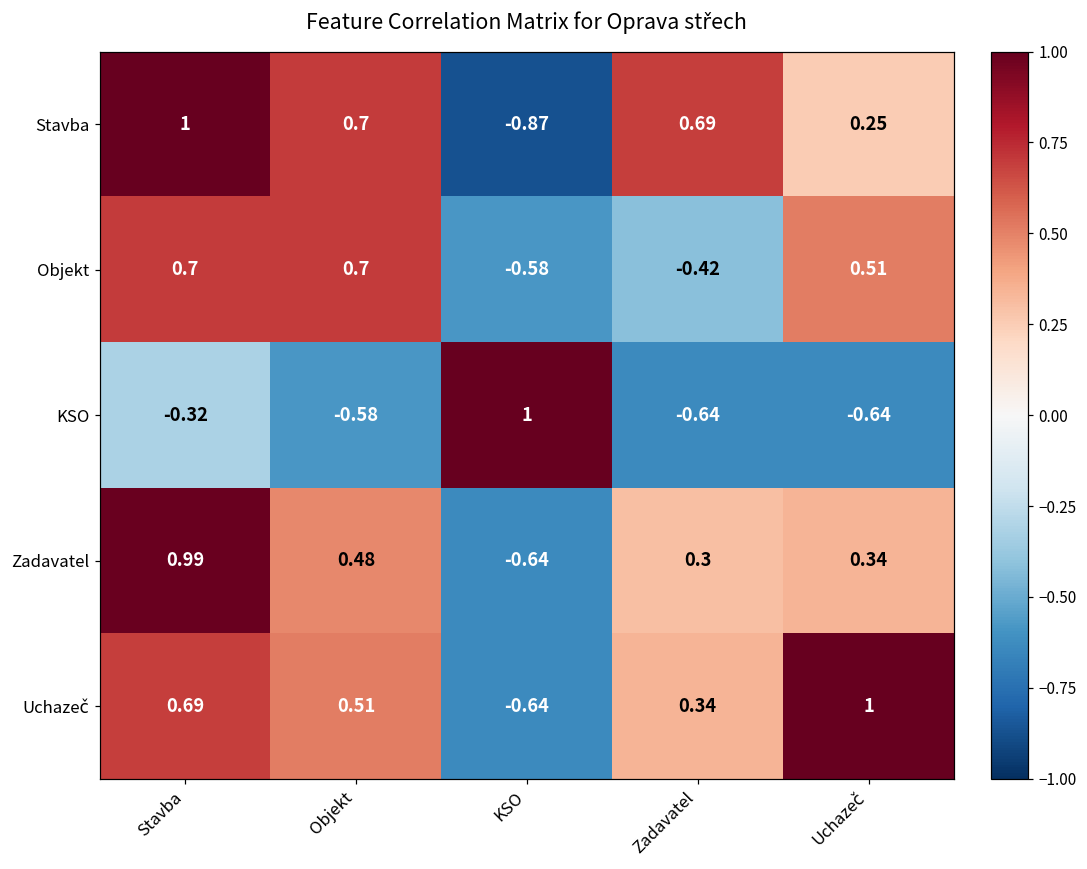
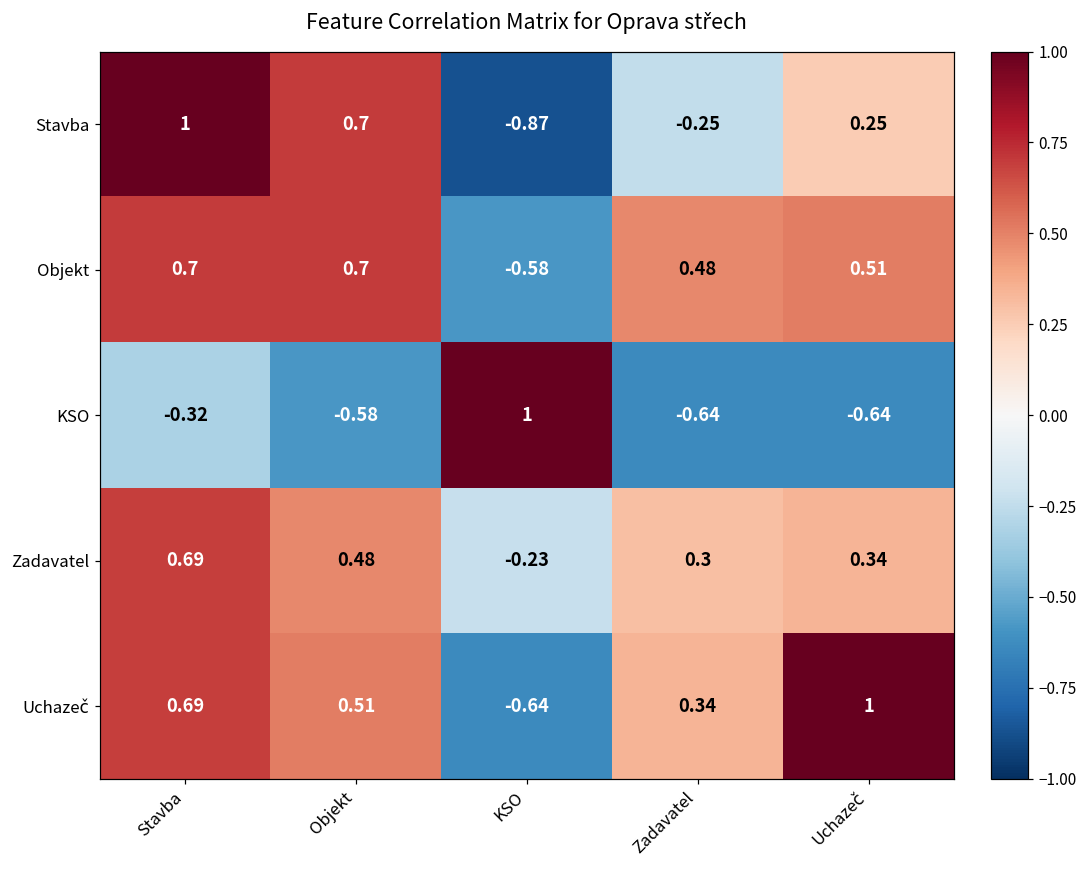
Stavba, Zadavatel: 0.69 -> -0.25
Objekt, Zadavatel: -0.42 -> 0.48
Zadavatel, Stavba: 0.99 -> 0.69
Zadavatel, KSO: -0.64 -> -0.23
